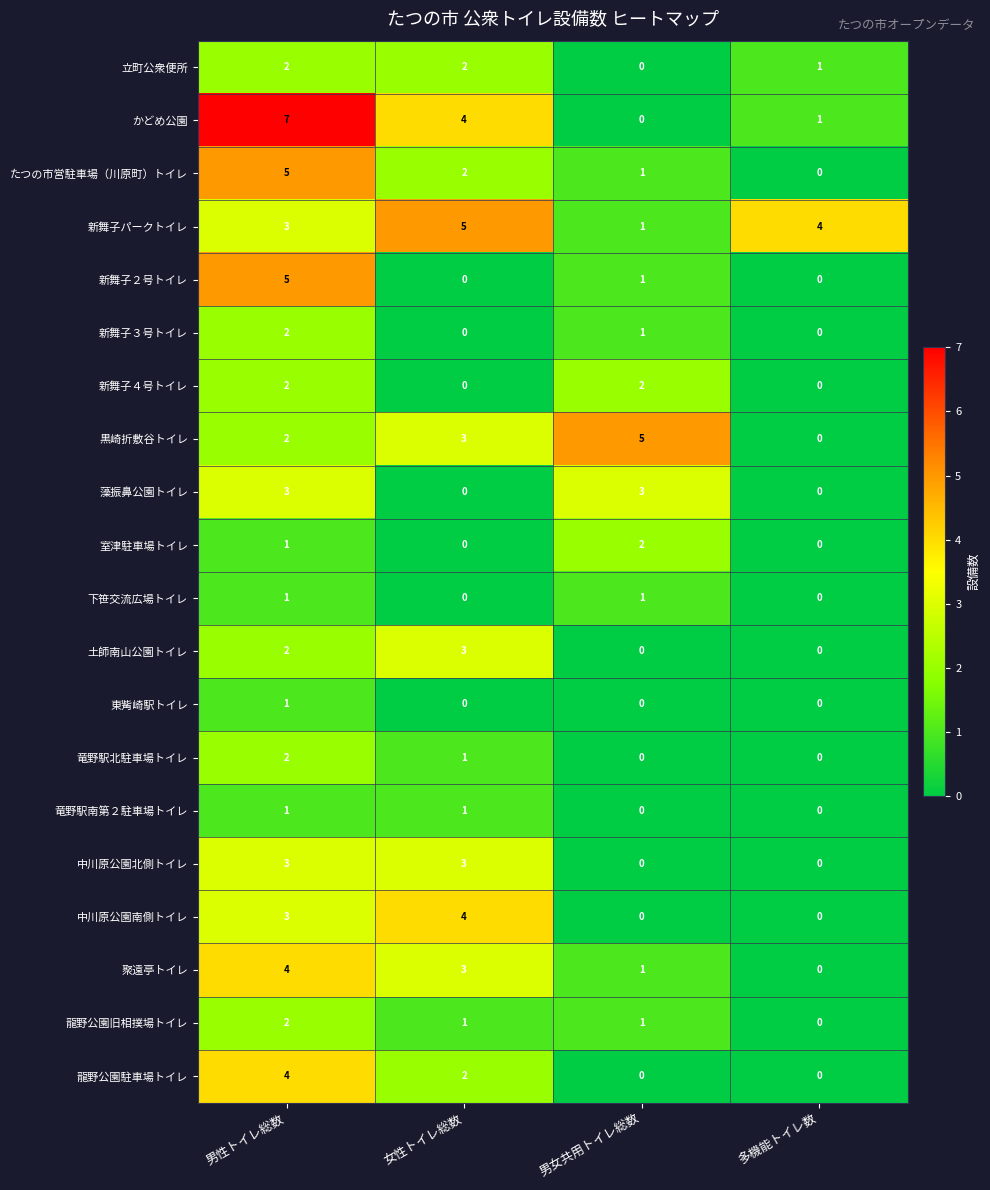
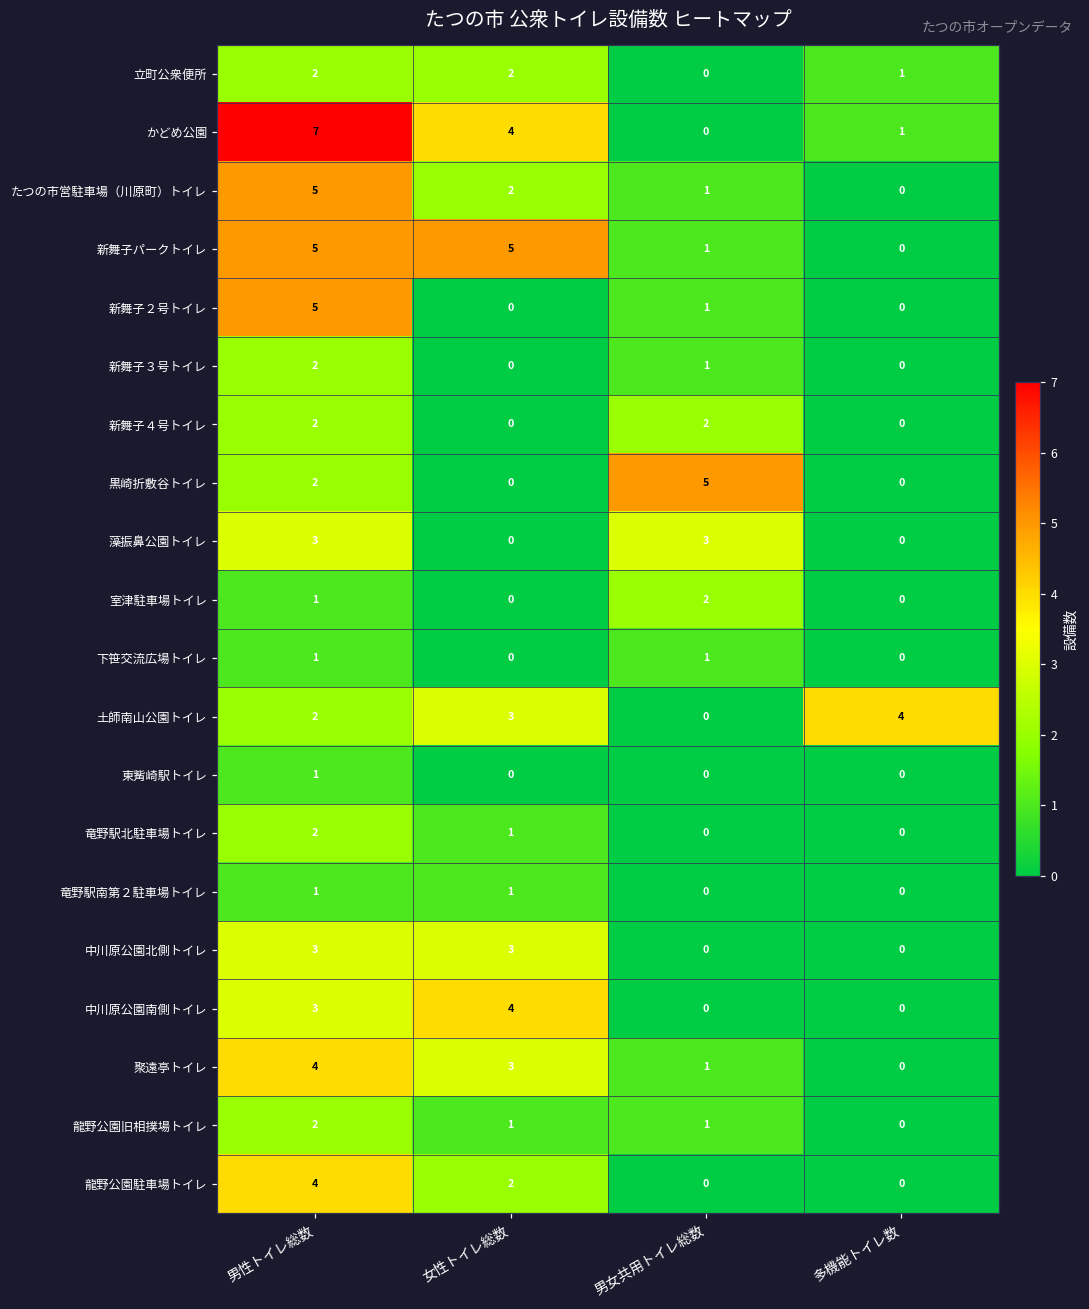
新舞子パークトイレ, 男性トイレ総数: 3 -> 5
新舞子パークトイレ, 多機能トイレ数: 4 -> 0
黒崎折敷谷トイレ, 女性トイレ総数: 3 -> 0
土師南山公園トイレ, 多機能トイレ数: 0 -> 4
